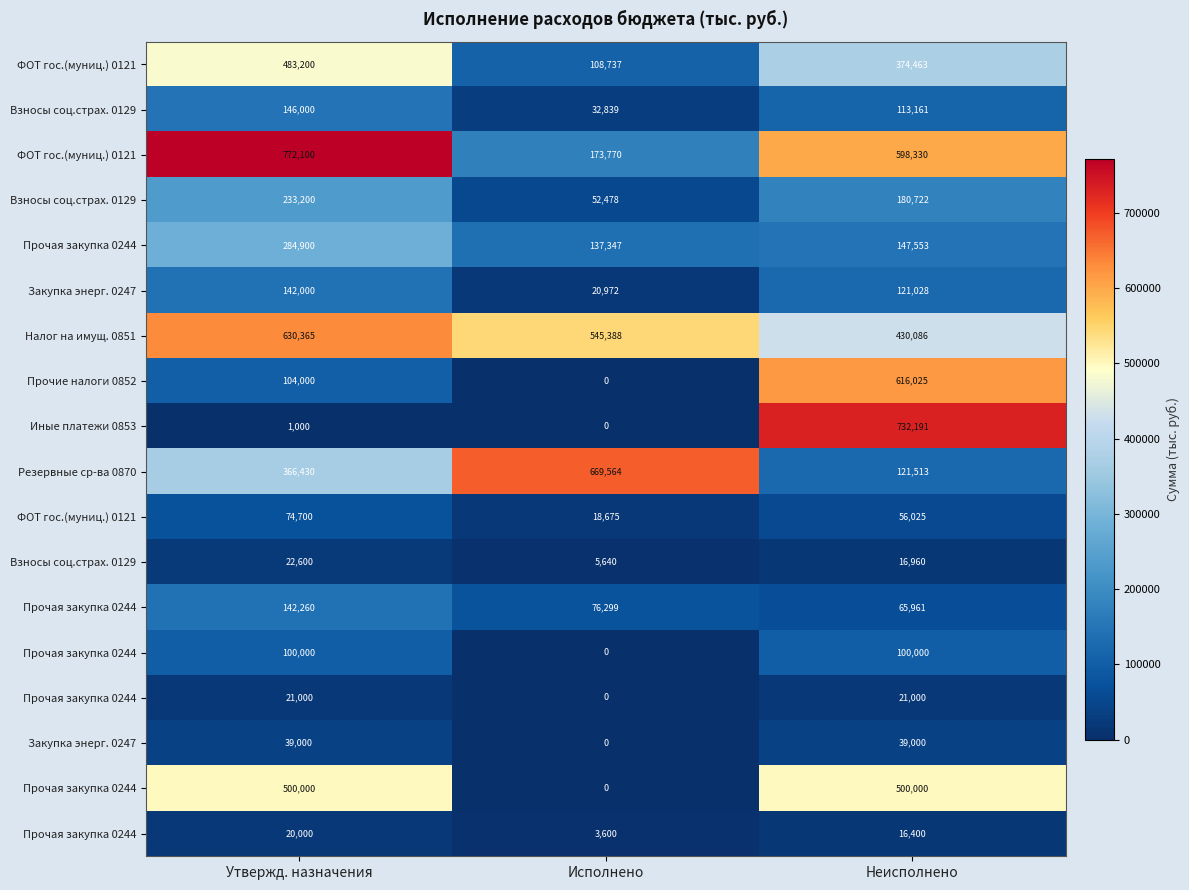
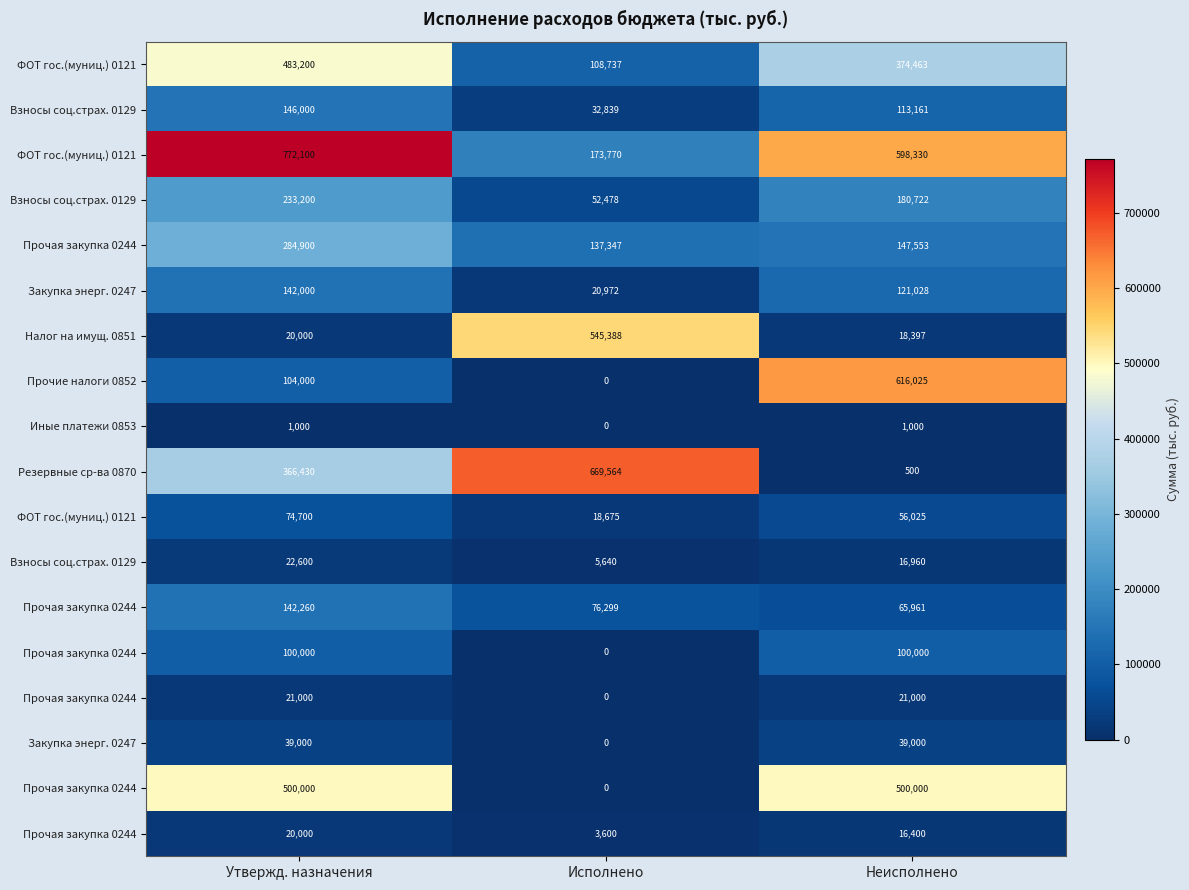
Налог на имущ. 0851, Утвержд. назначения: 630,365 -> 20,000
Налог на имущ. 0851, Неисполнено: 430,086 -> 18,397
Иные платежи 0853, Неисполнено: 732,191 -> 1,000
Резервные ср-ва 0870, Неисполнено: 121,513 -> 500
